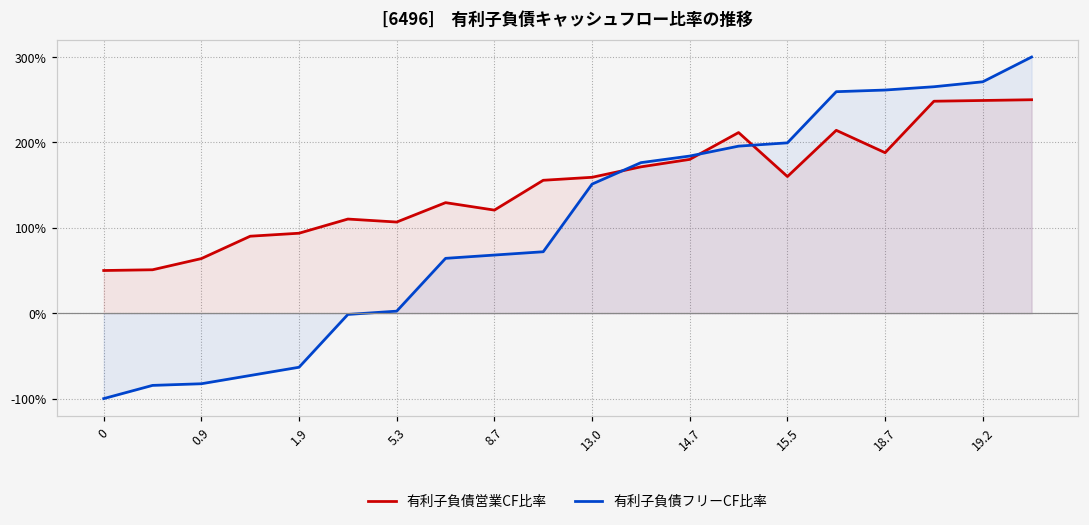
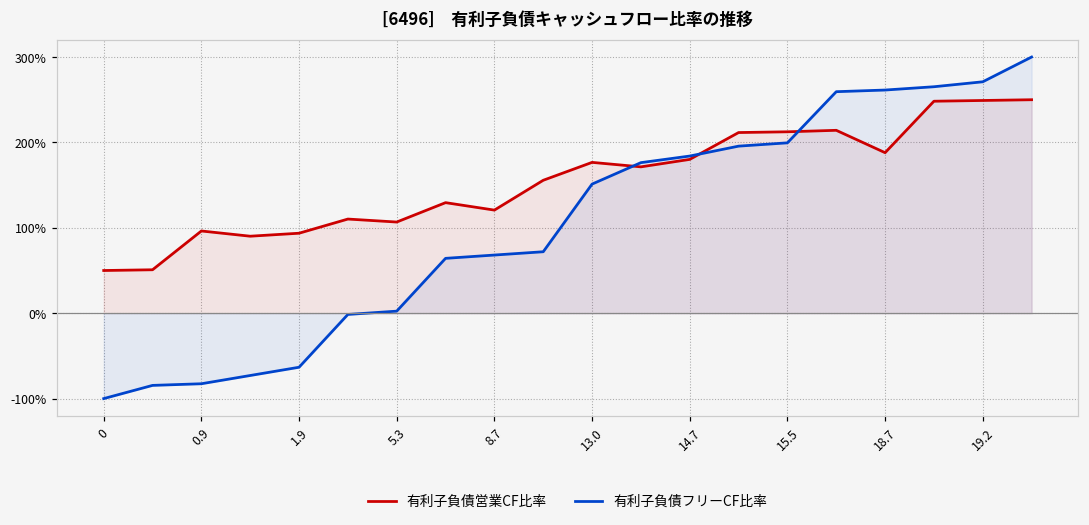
有利子負債営業CF比率, 0.9: 60% -> 100%
有利子負債営業CF比率, 13.0: 160% -> 180%
有利子負債営業CF比率, 15.5: 160% -> 210%
